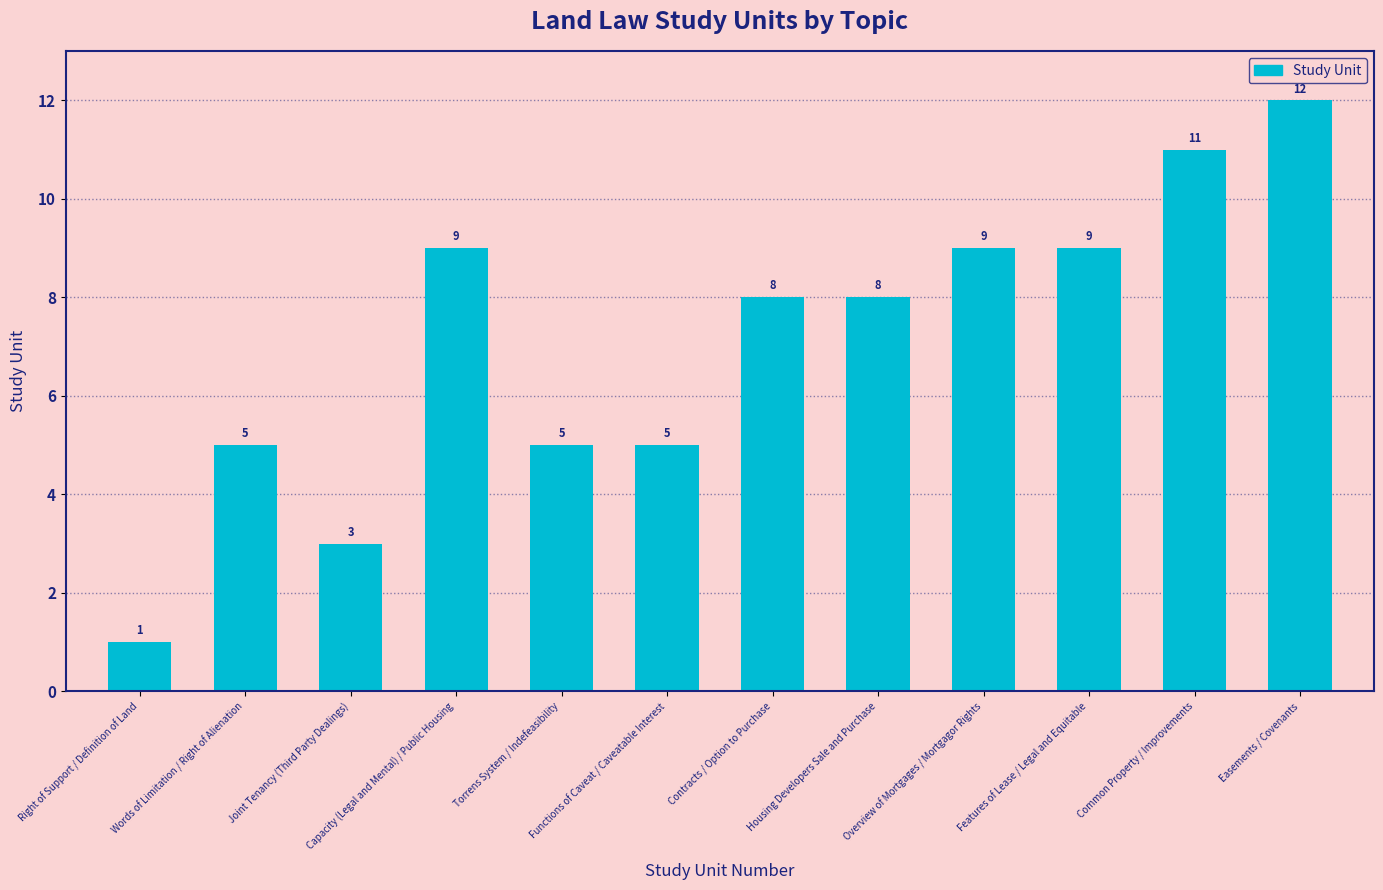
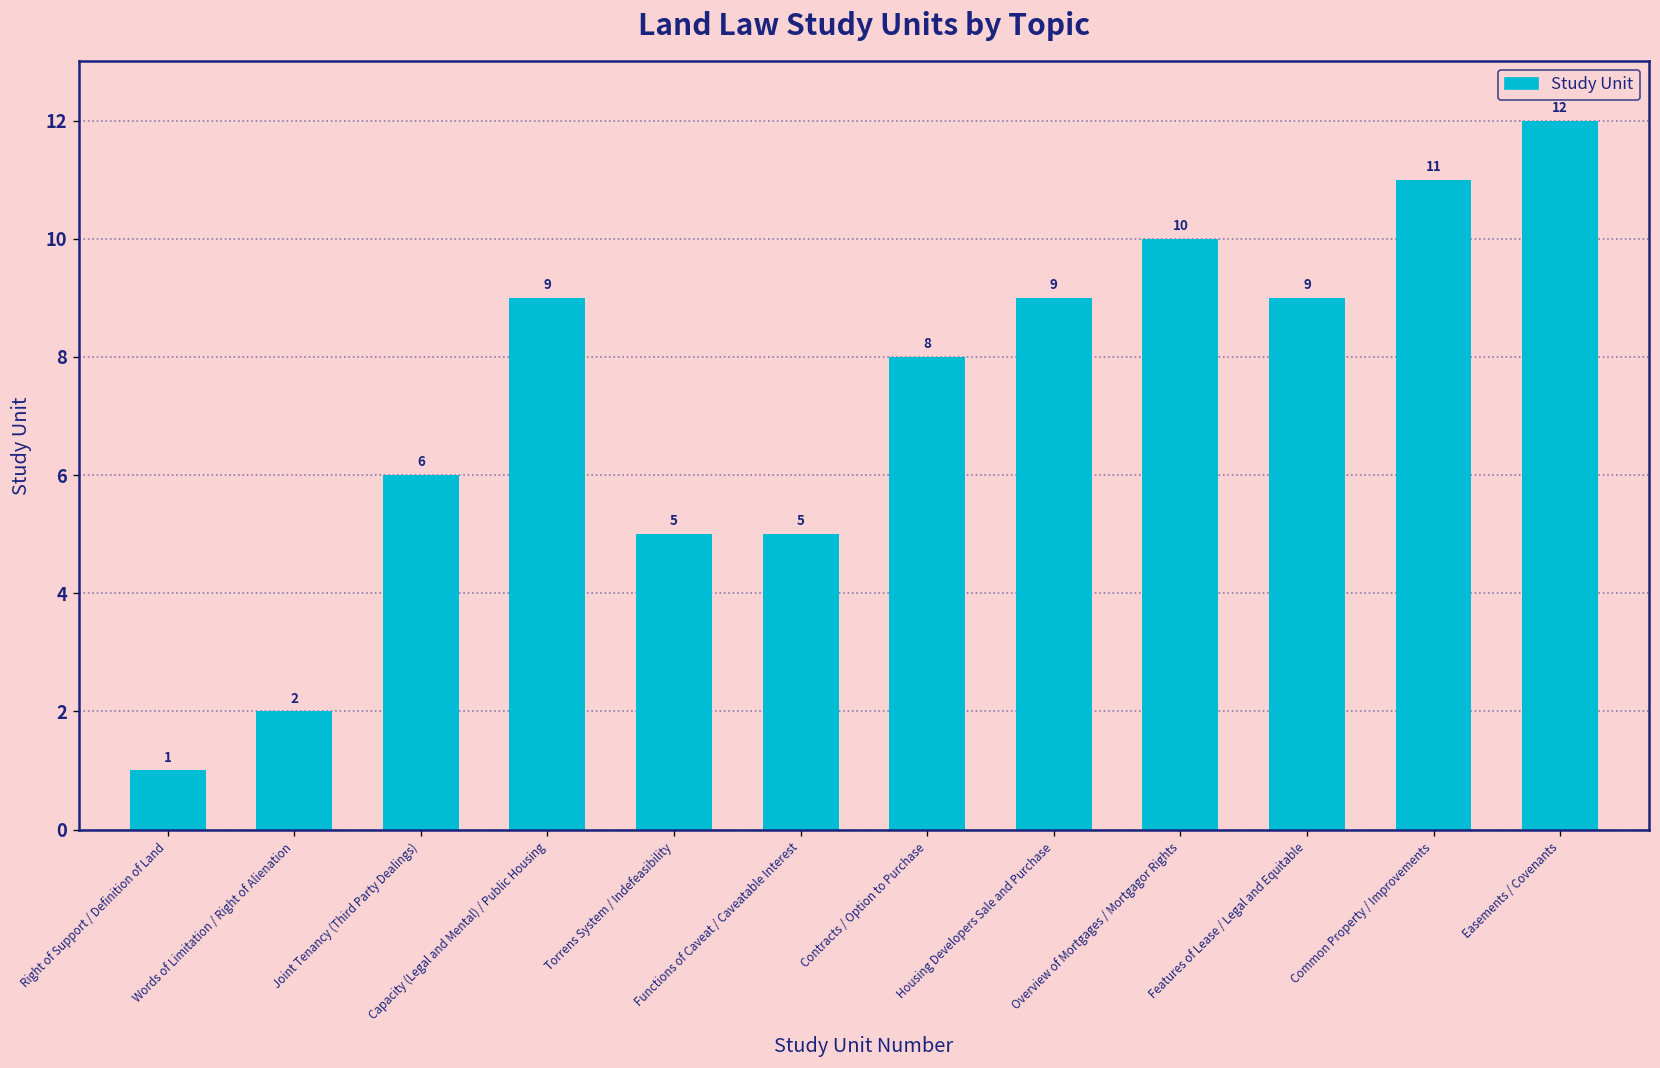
Words of Limitation / Right of Alienation: 5 -> 2
Joint Tenancy (Third Party Dealings): 3 -> 6
Housing Developers Sale and Purchase: 8 -> 9
Overview of Mortgages / Mortgagor Rights: 9 -> 10
